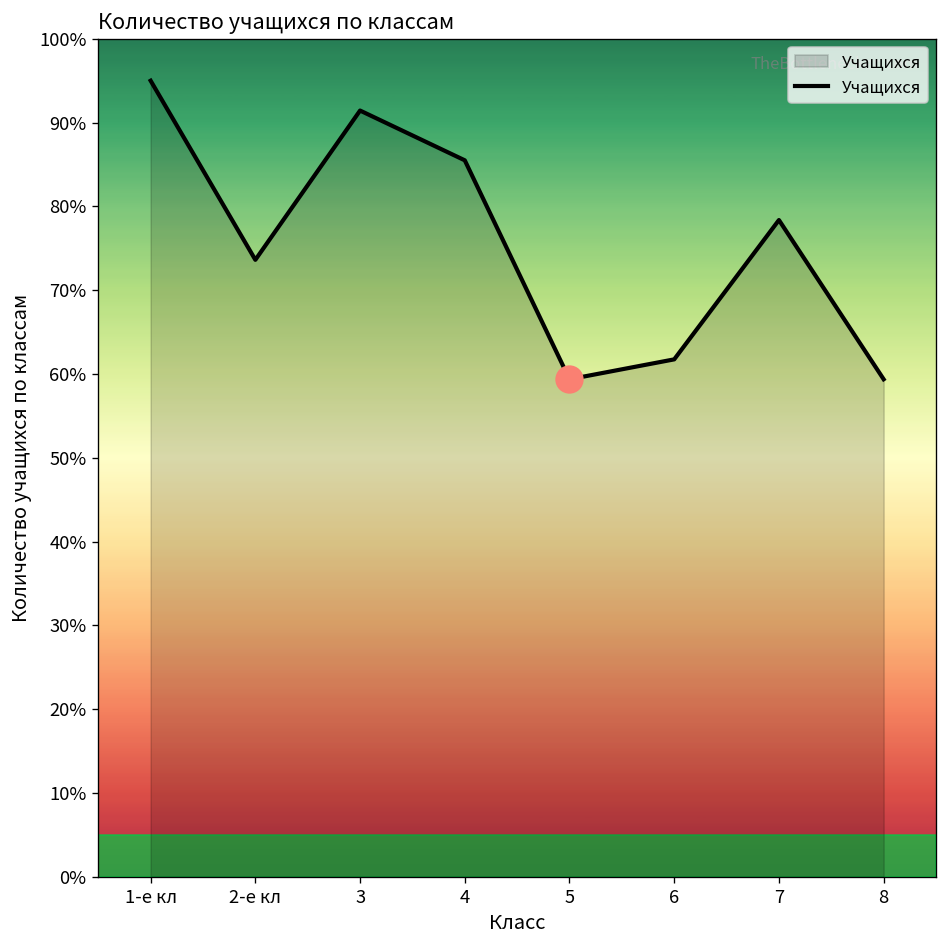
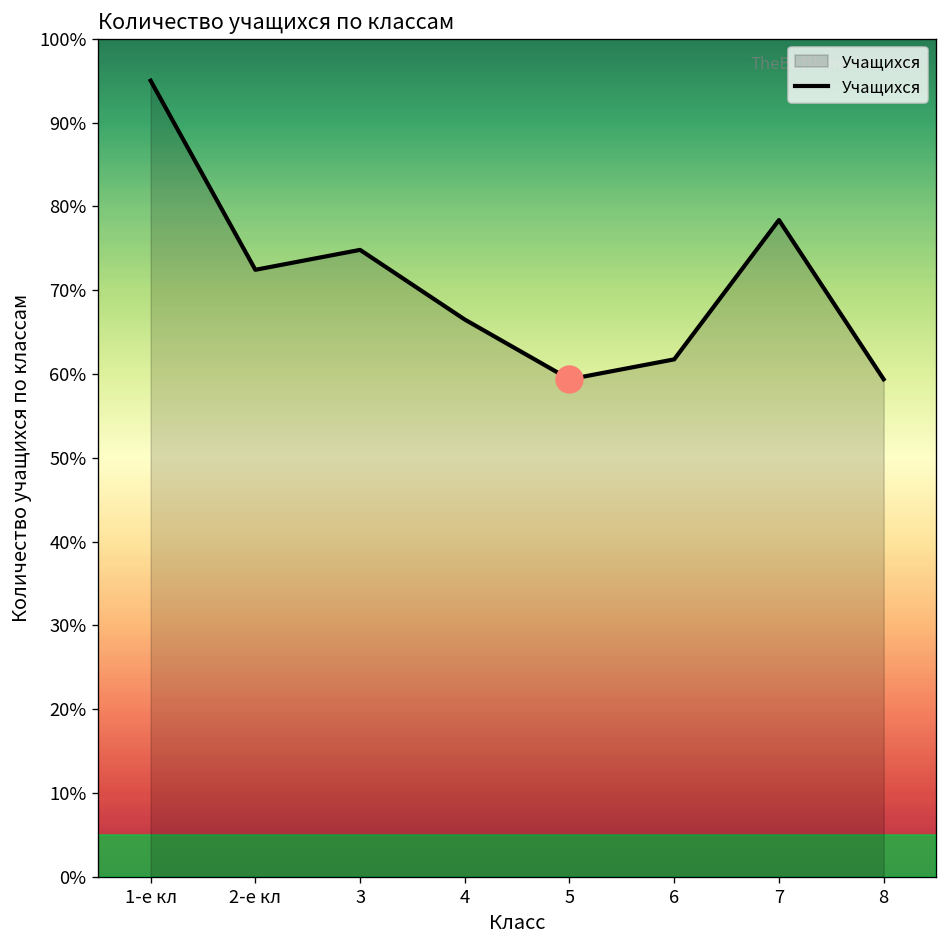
Учащихся, 2-е кл: 74% -> 72%
Учащихся, 3: 91% -> 75%
Учащихся, 4: 86% -> 67%
